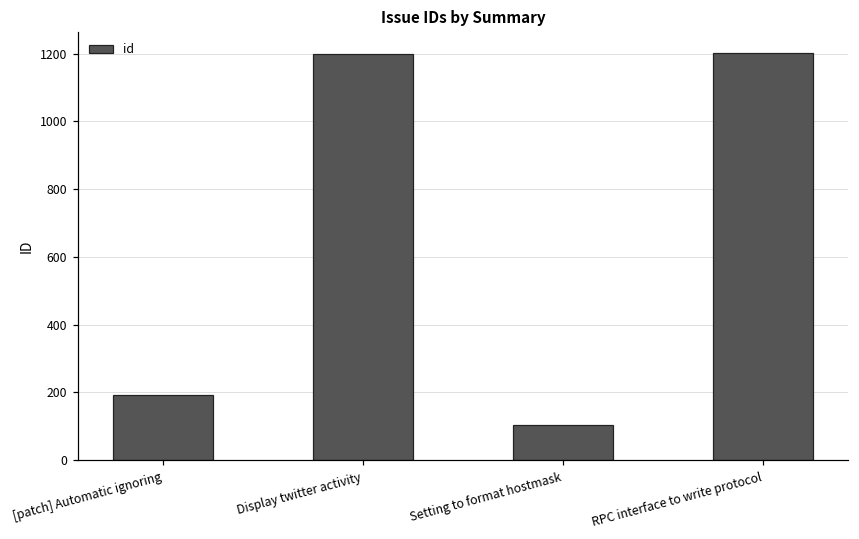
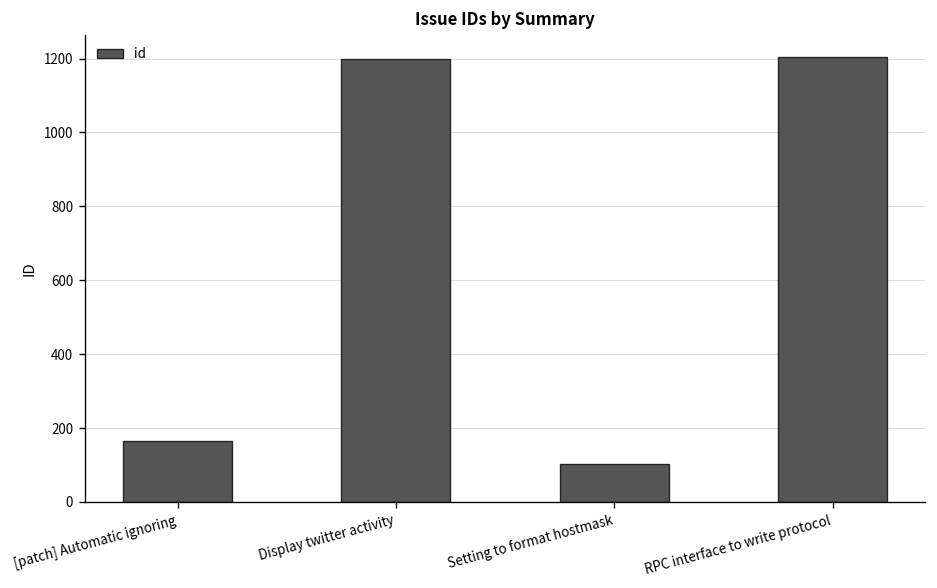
[patch] Automatic ignoring: 190 -> 170
